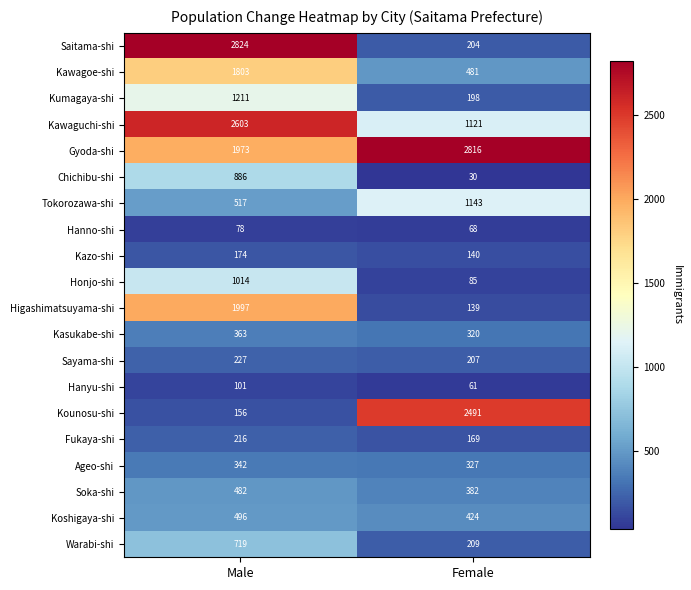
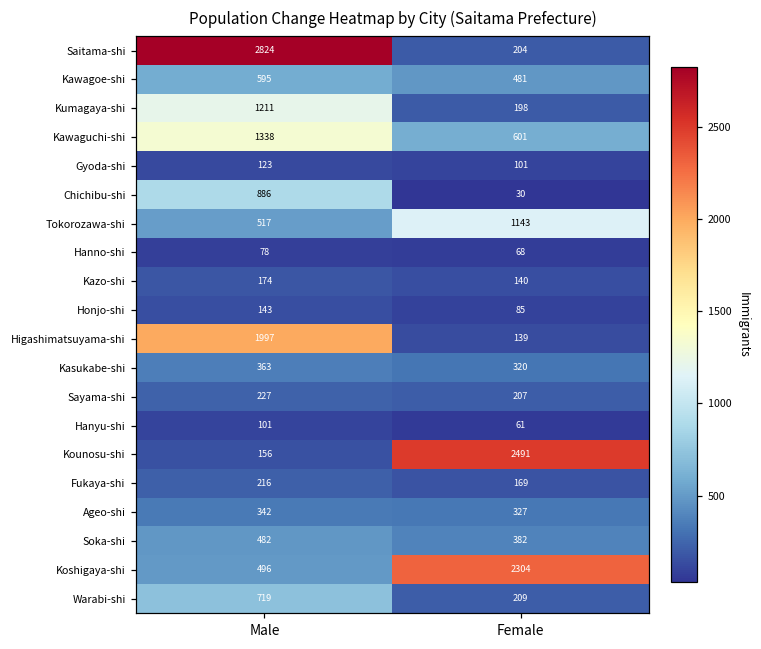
Kawagoe-shi, Male: 1803 -> 595
Kawaguchi-shi, Male: 2603 -> 1338
Kawaguchi-shi, Female: 1121 -> 601
Gyoda-shi, Male: 1973 -> 123
Gyoda-shi, Female: 2816 -> 101
Honjo-shi, Male: 1014 -> 143
Koshigaya-shi, Female: 424 -> 2304
